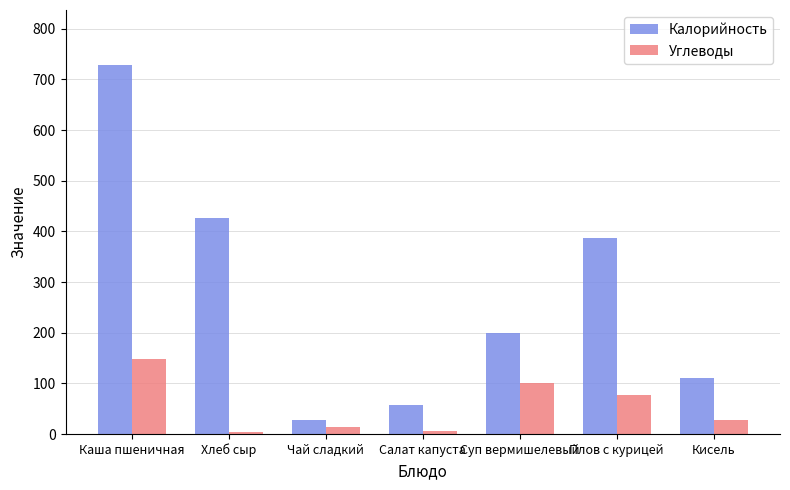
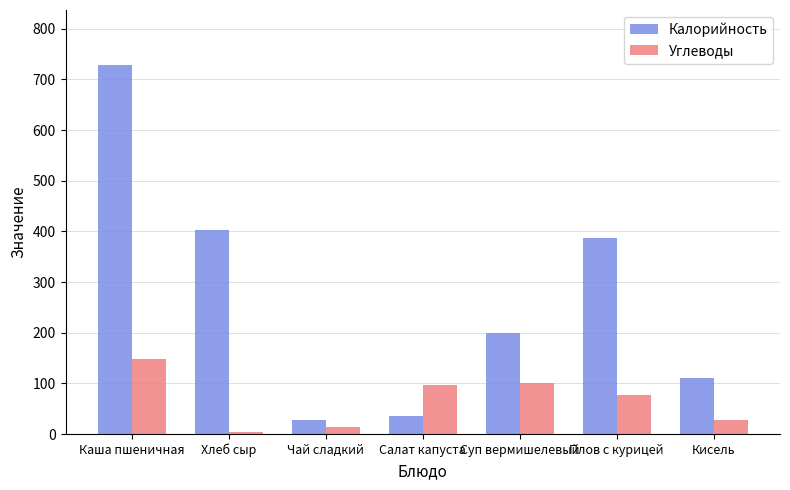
Калорийность, Хлеб сыр: 430 -> 400
Калорийность, Салат капуста: 60 -> 40
Углеводы, Салат капуста: 10 -> 100
